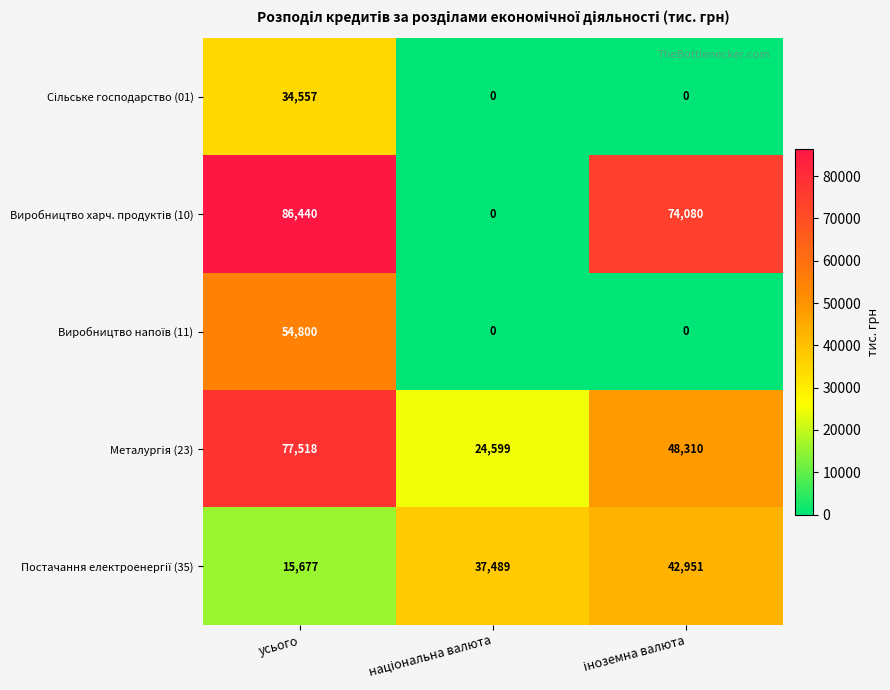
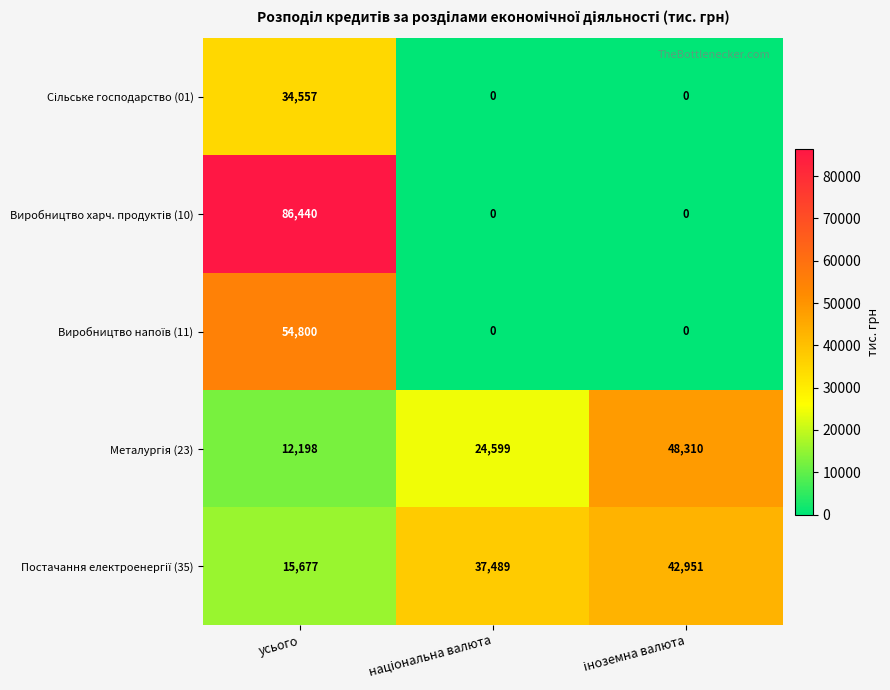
Виробництво харч. продуктів (10), іноземна валюта: 74,080 -> 0
Металургія (23), усього: 77,518 -> 12,198
